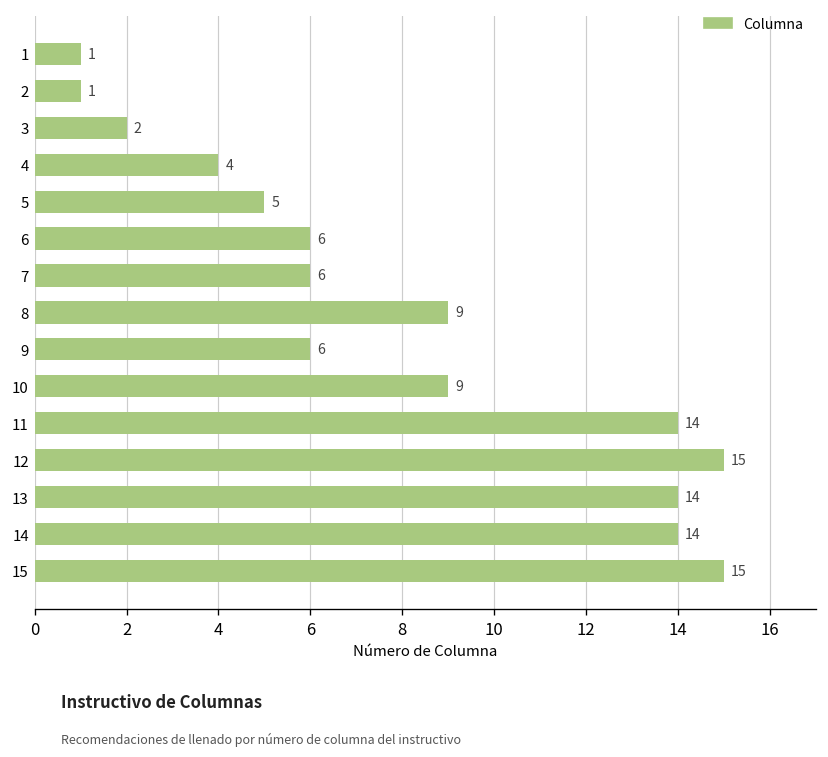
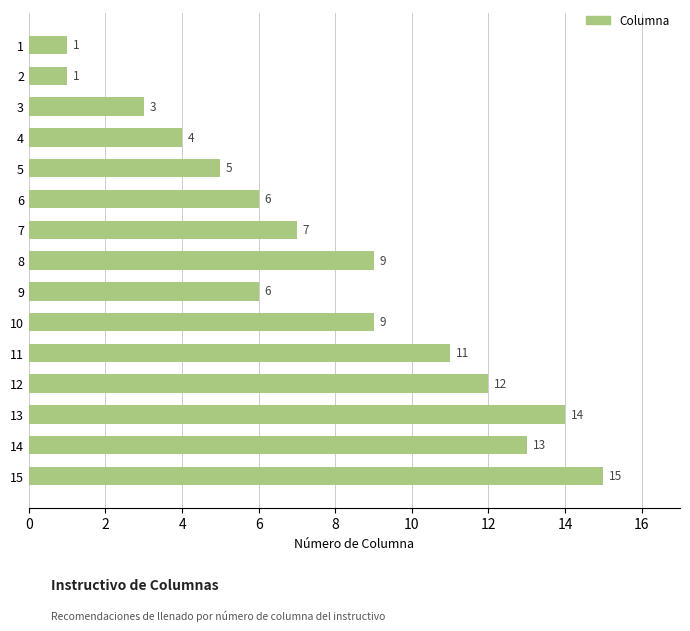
3: 2 -> 3
7: 6 -> 7
11: 14 -> 11
12: 15 -> 12
14: 14 -> 13
